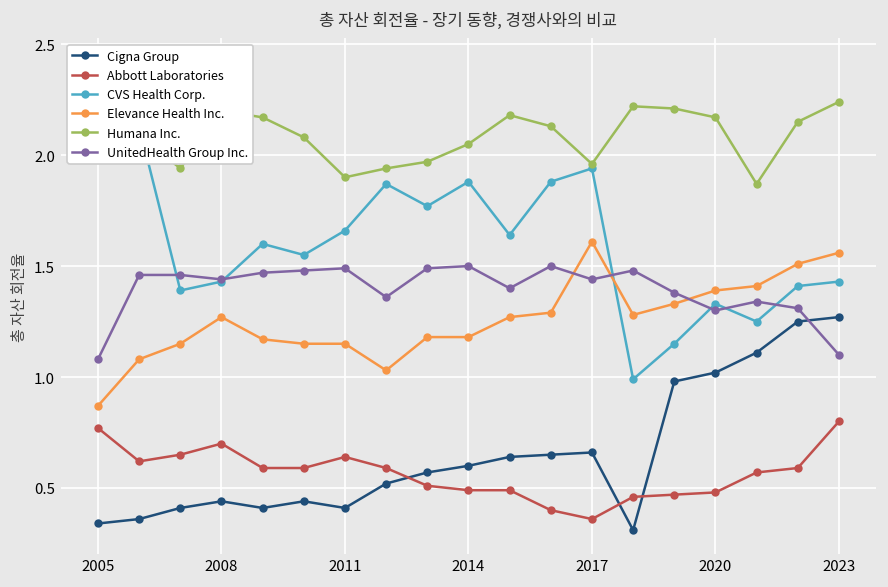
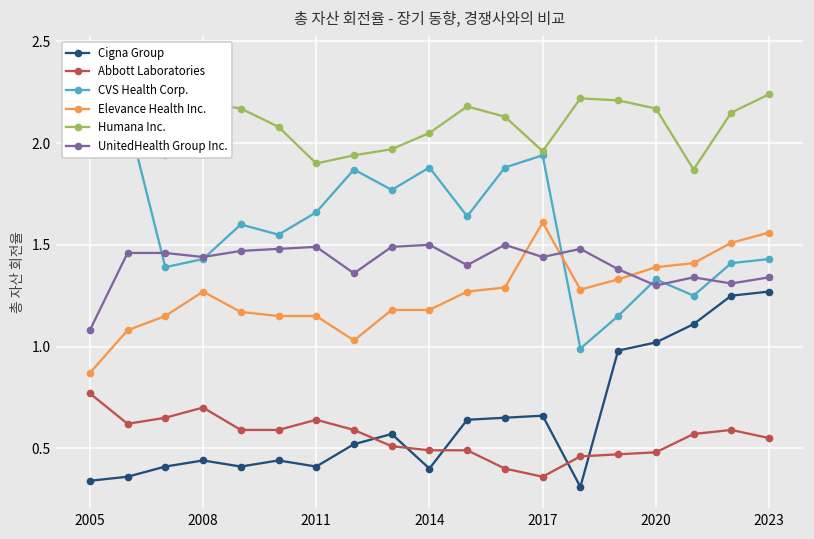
Cigna Group, 2014: 0.6 -> 0.4
Abbott Laboratories, 2023: 0.80 -> 0.55
UnitedHealth Group Inc., 2023: 1.10 -> 1.34
